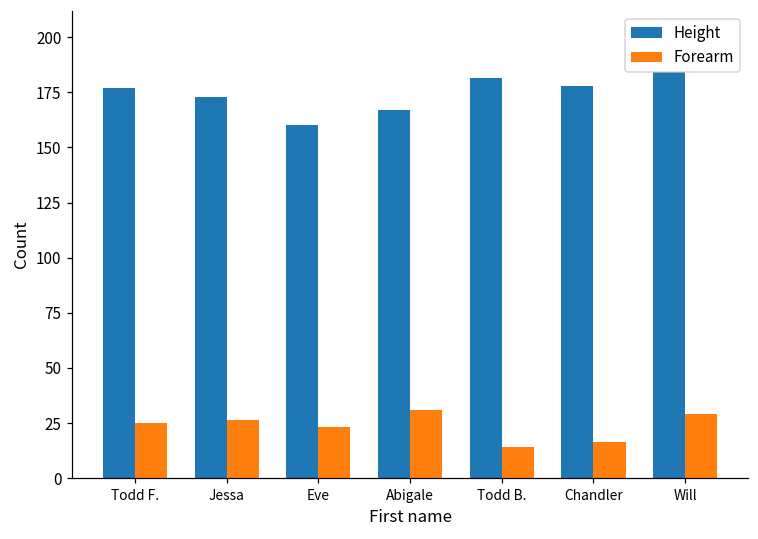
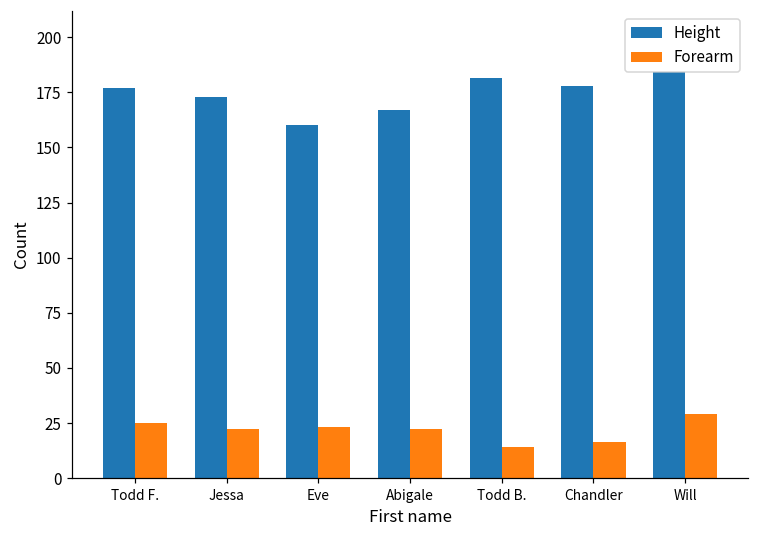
Forearm, Jessa: 26 -> 22
Forearm, Abigale: 31 -> 22
